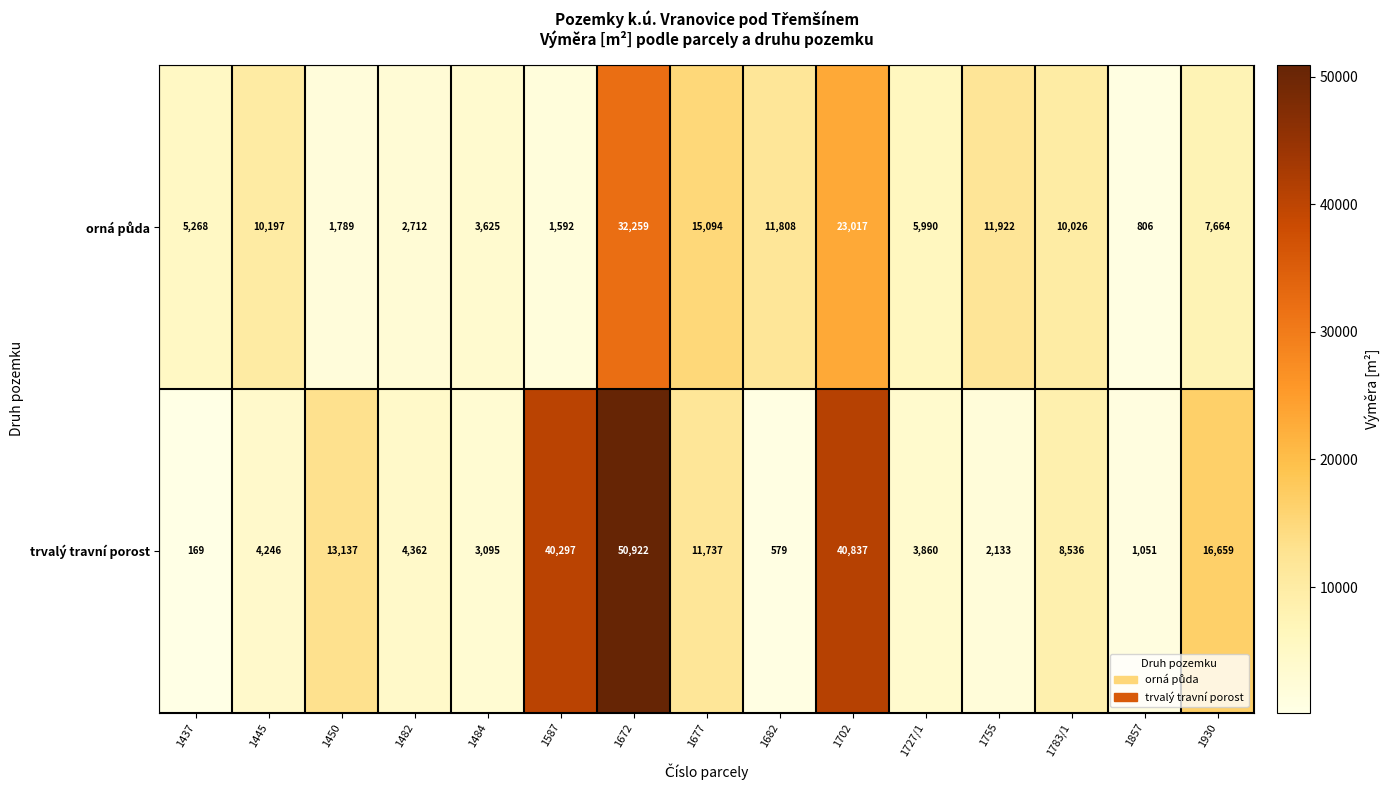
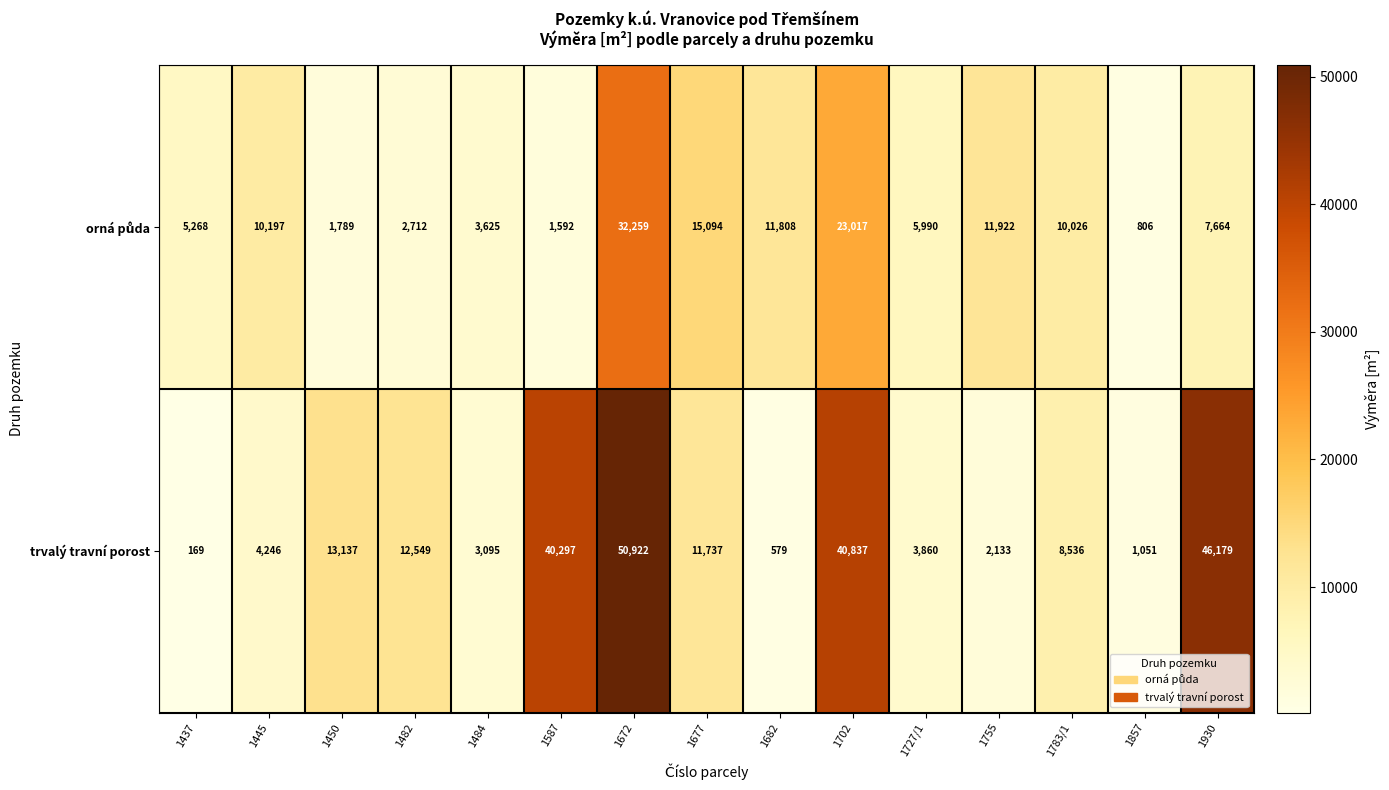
trvalý travní porost, 1482: 4,362 -> 12,549
trvalý travní porost, 1930: 16,659 -> 46,179
